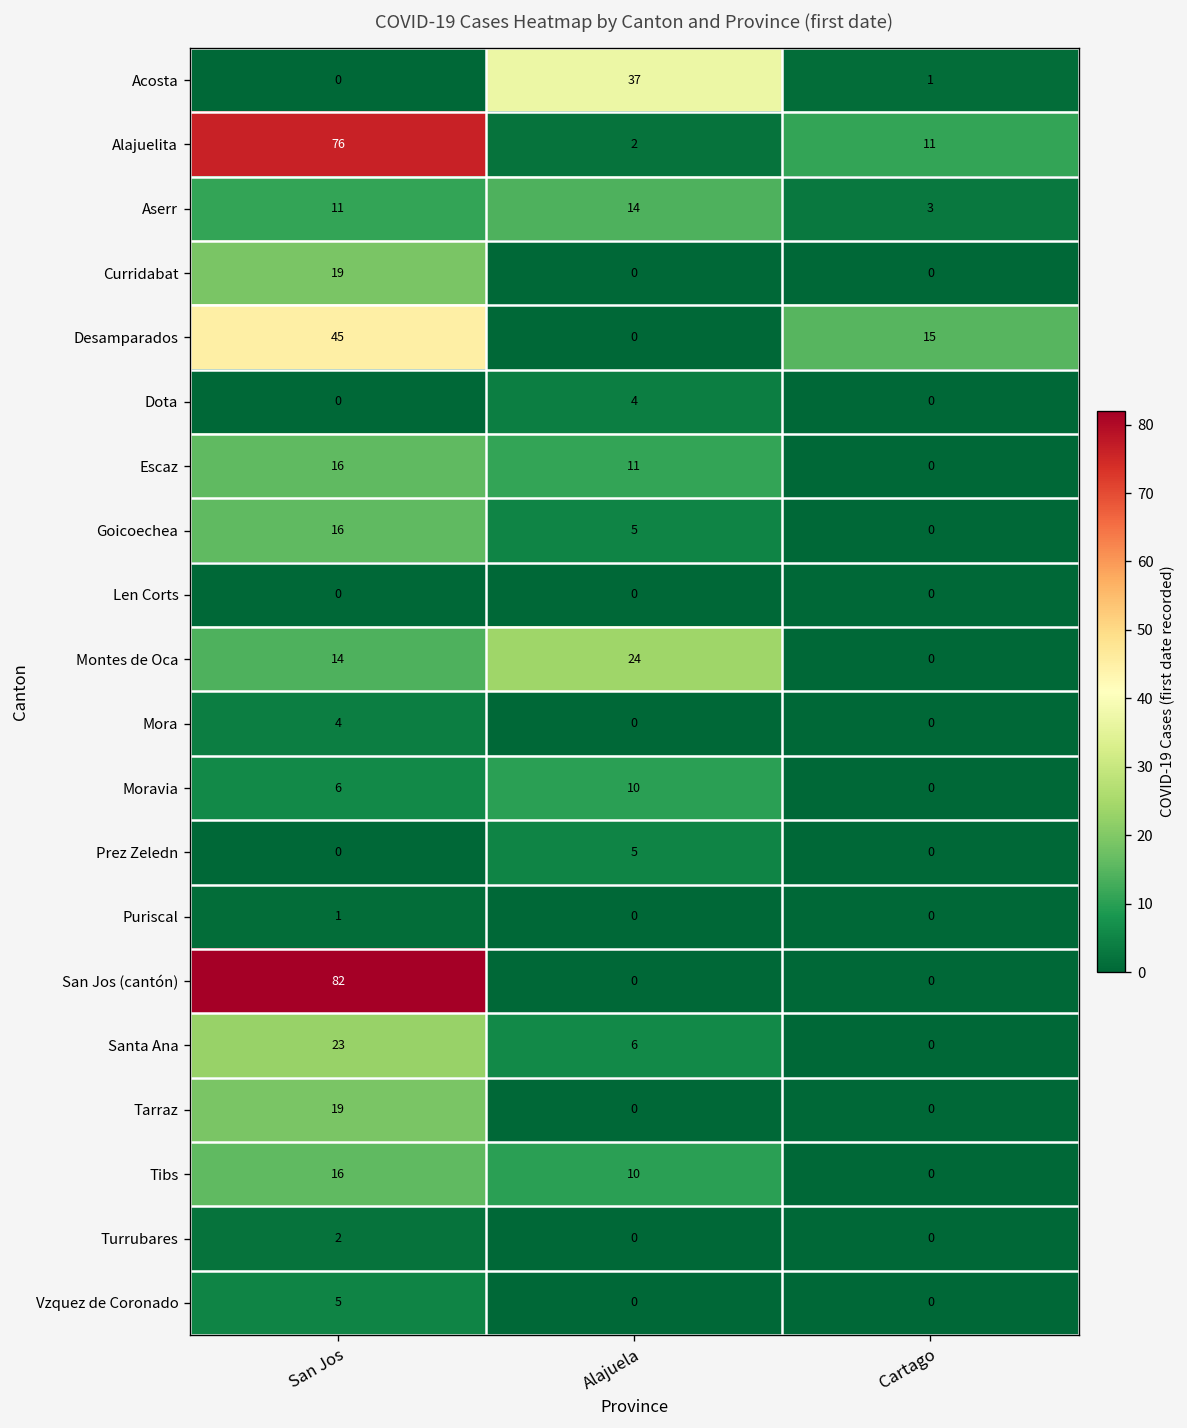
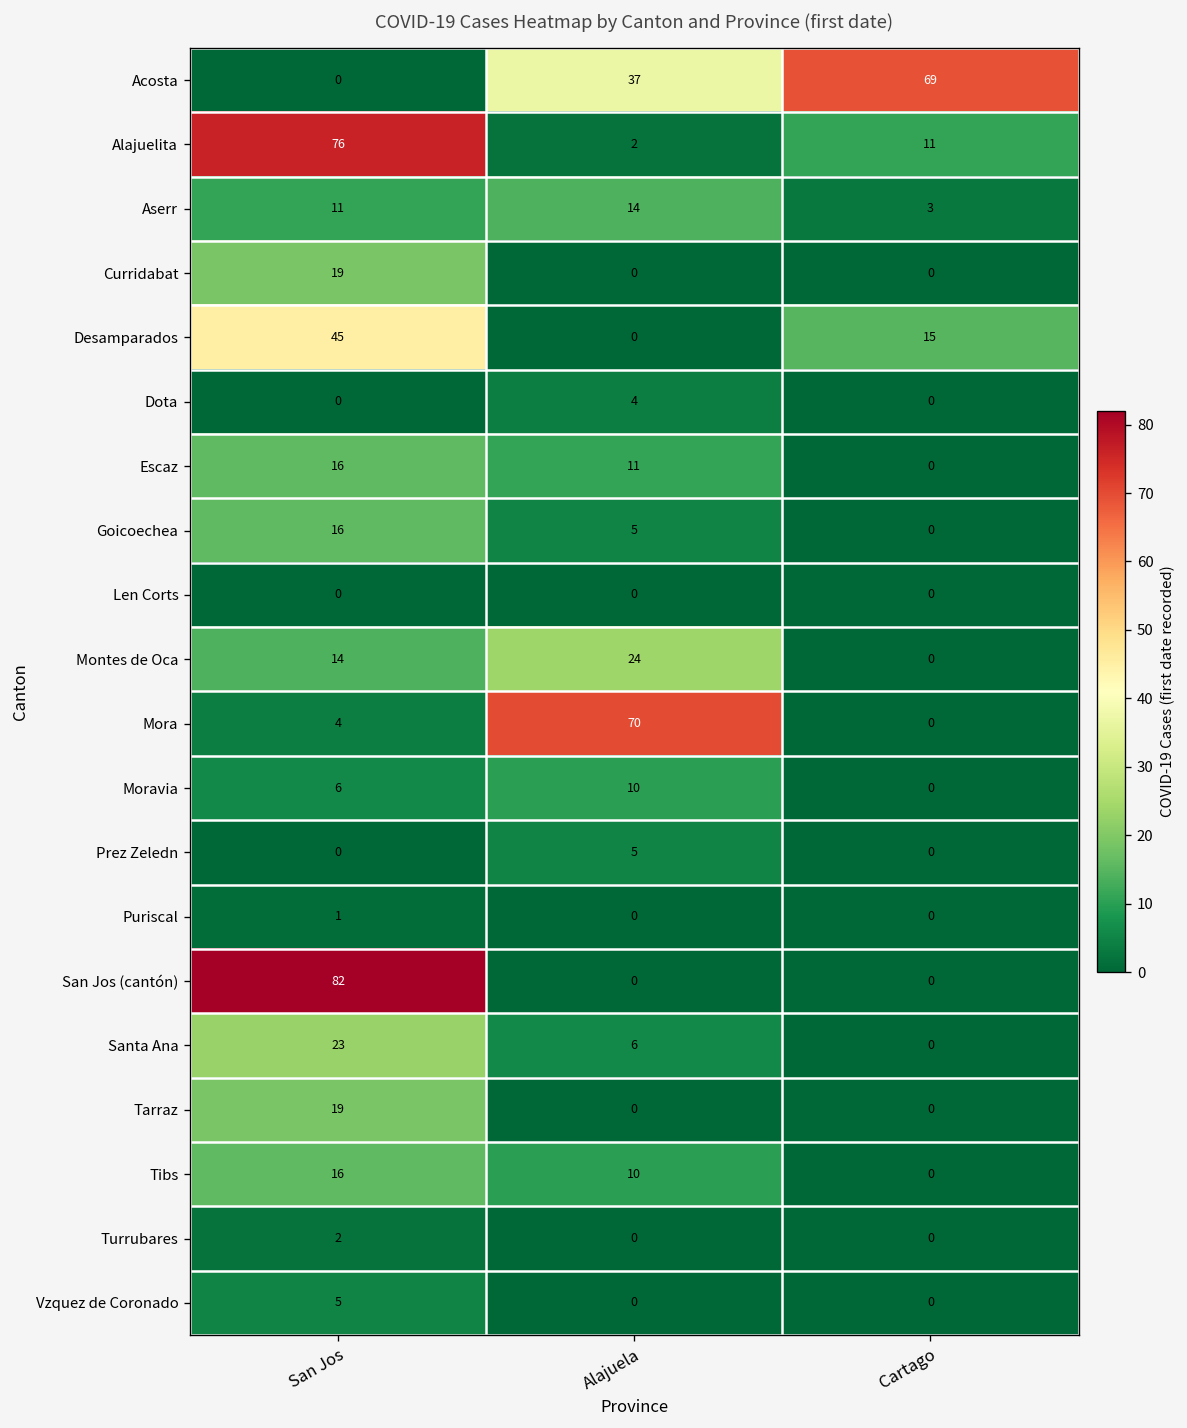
Acosta, Cartago: 1 -> 69
Mora, Alajuela: 0 -> 70
